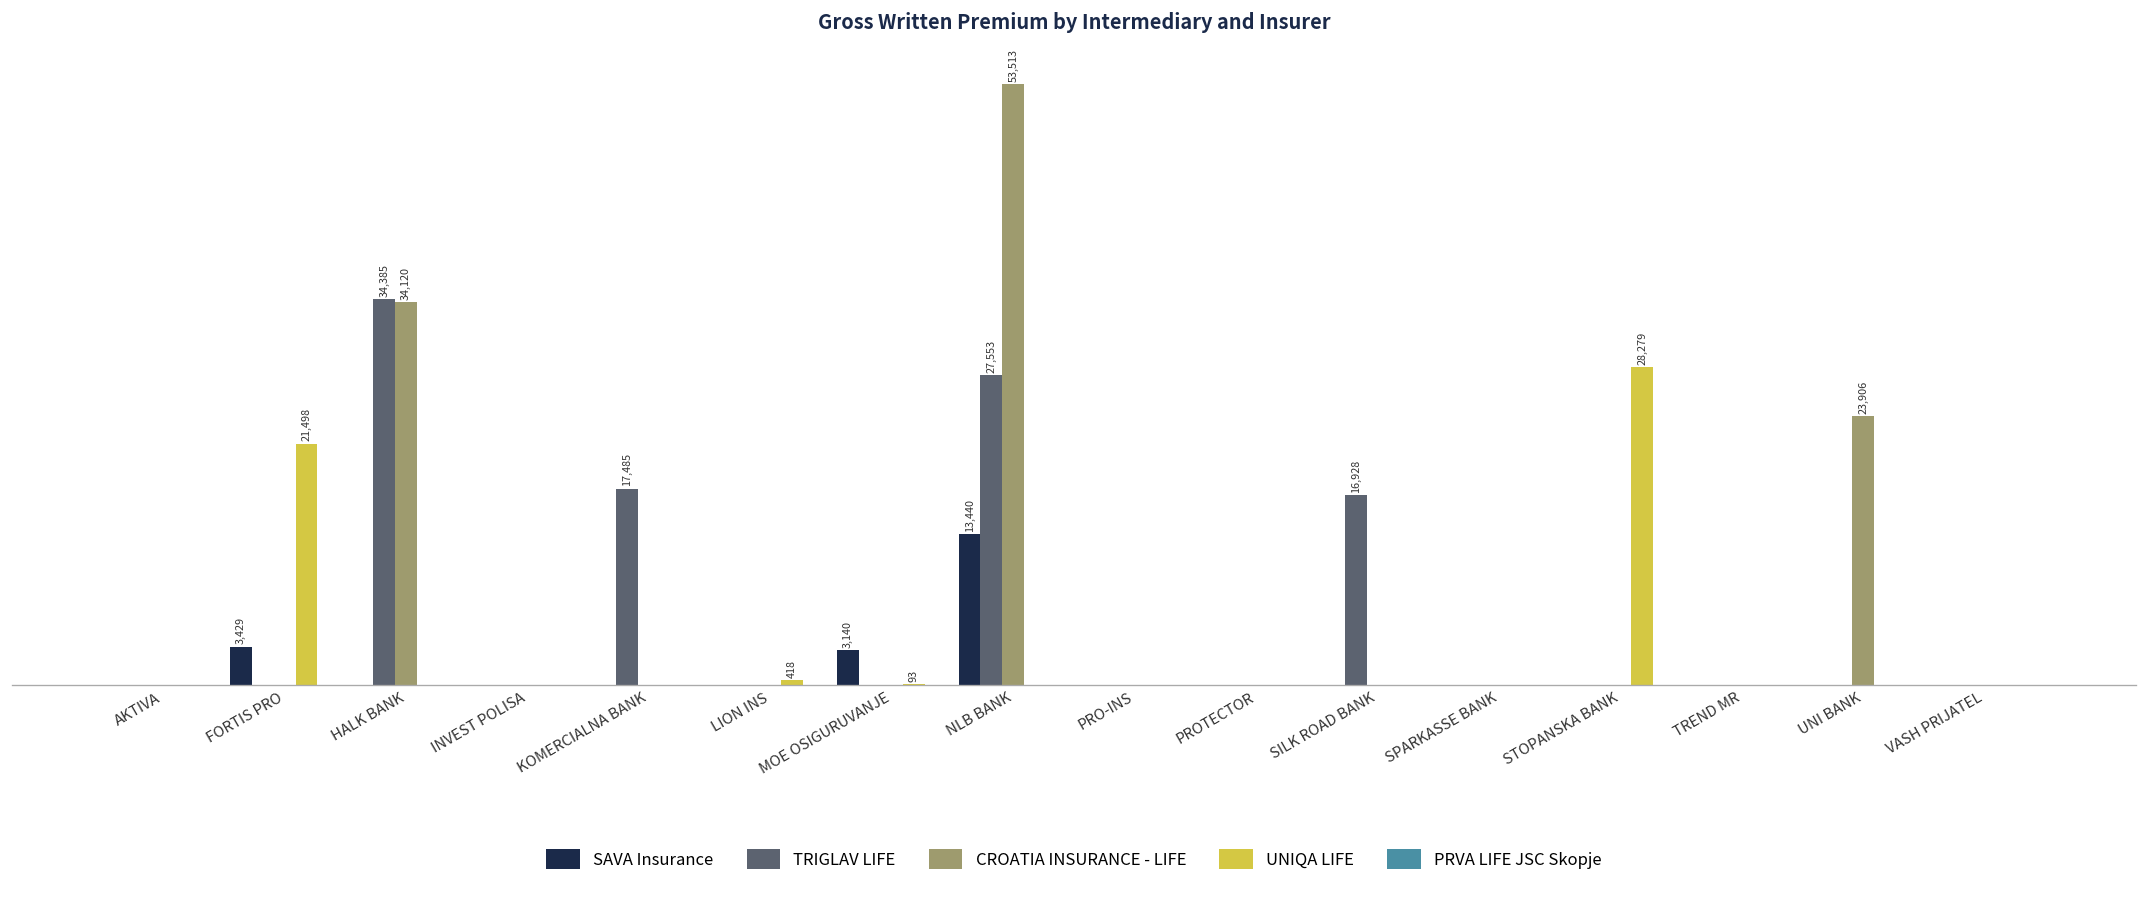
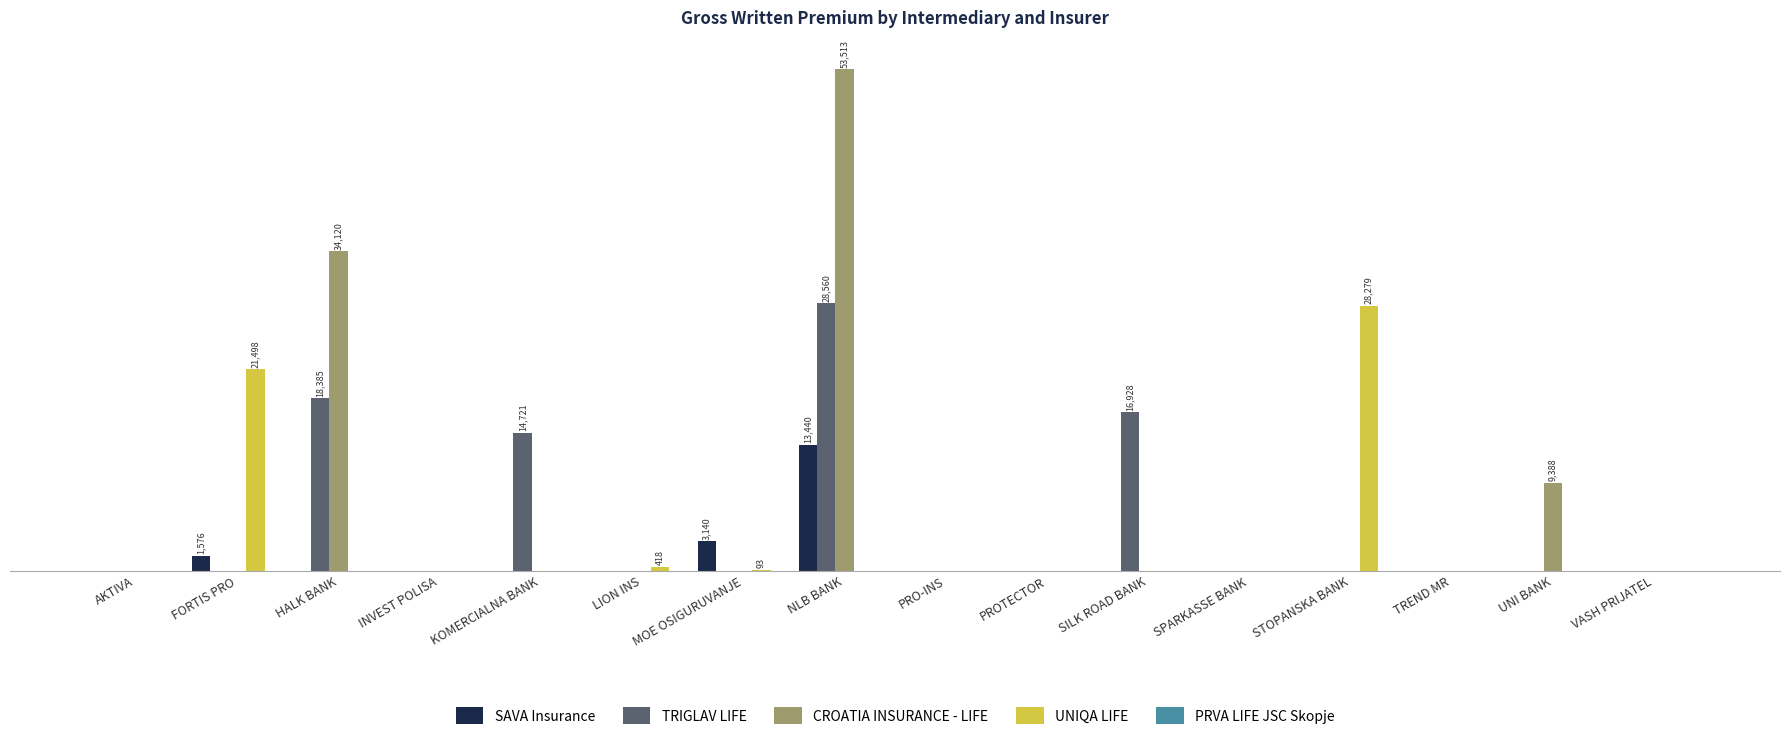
SAVA Insurance, FORTIS PRO: 3,429 -> 1,576
TRIGLAV LIFE, HALK BANK: 34,385 -> 18,385
TRIGLAV LIFE, KOMERCIALNA BANK: 17,485 -> 14,721
TRIGLAV LIFE, NLB BANK: 27,553 -> 28,560
CROATIA INSURANCE - LIFE, UNI BANK: 23,906 -> 9,388
